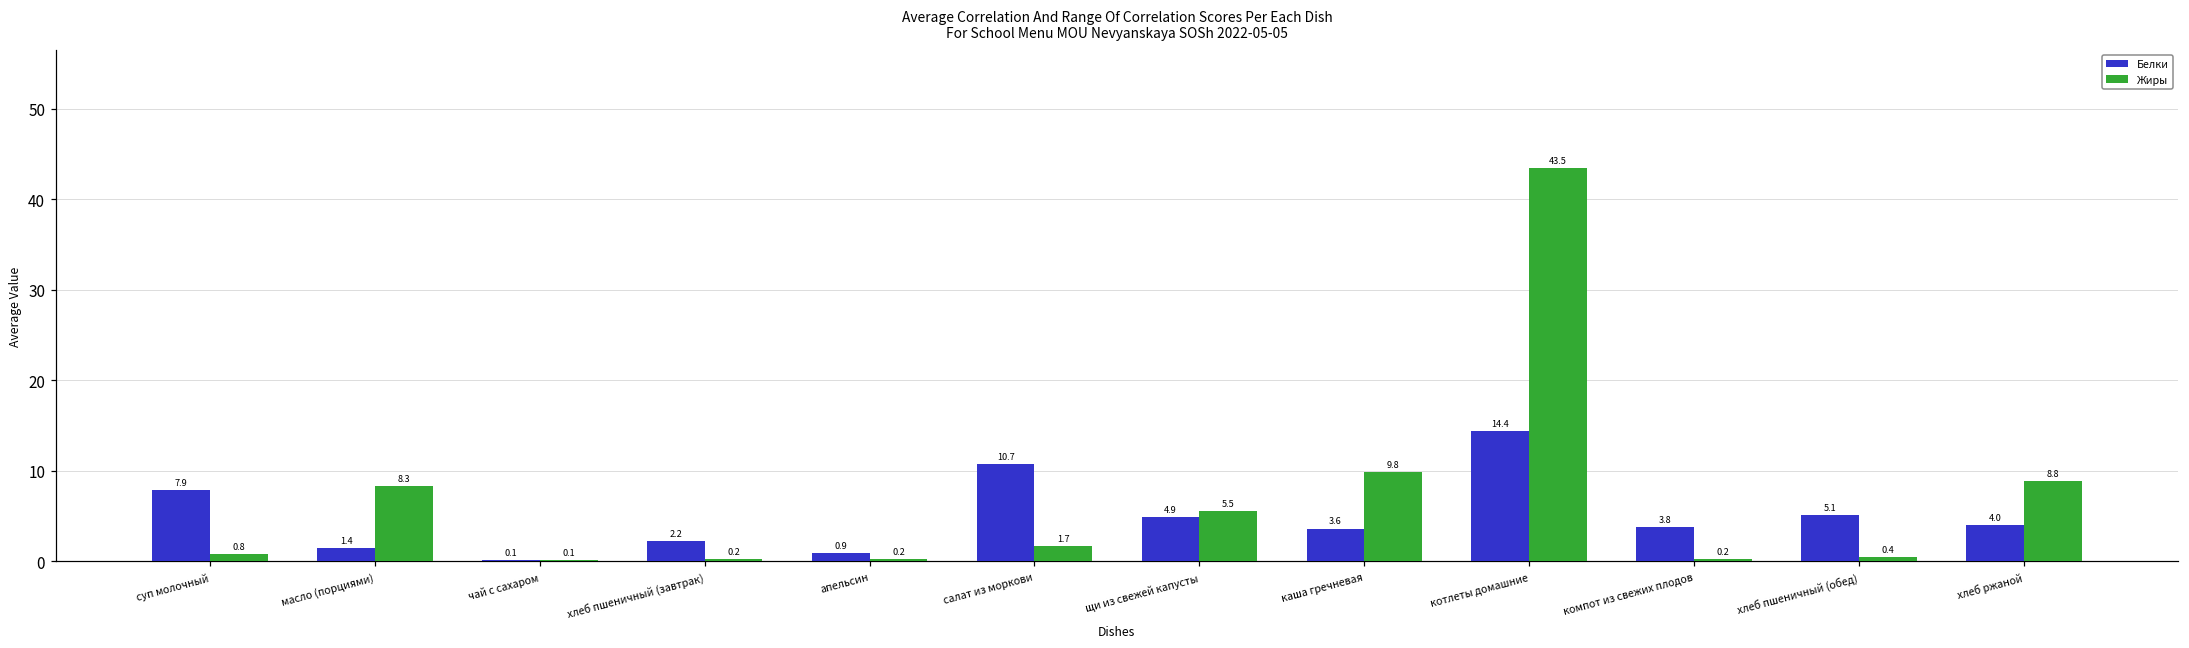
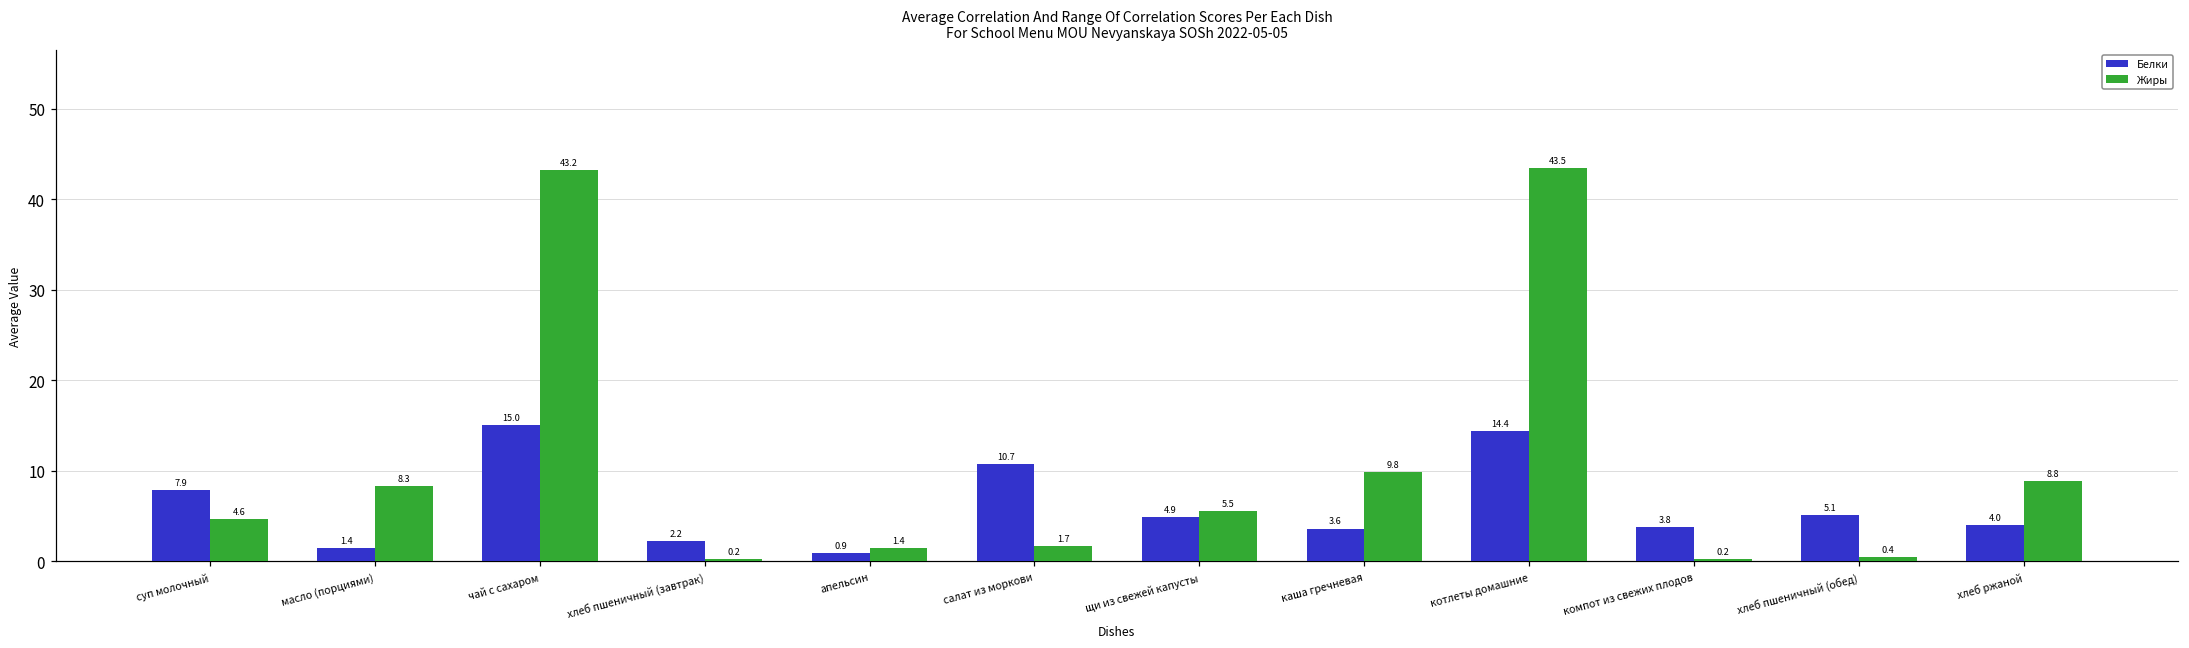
Жиры, суп молочный: 0.8 -> 4.6
Белки, чай с сахаром: 0.1 -> 15.0
Жиры, чай с сахаром: 0.1 -> 43.2
Жиры, апельсин: 0.2 -> 1.4
